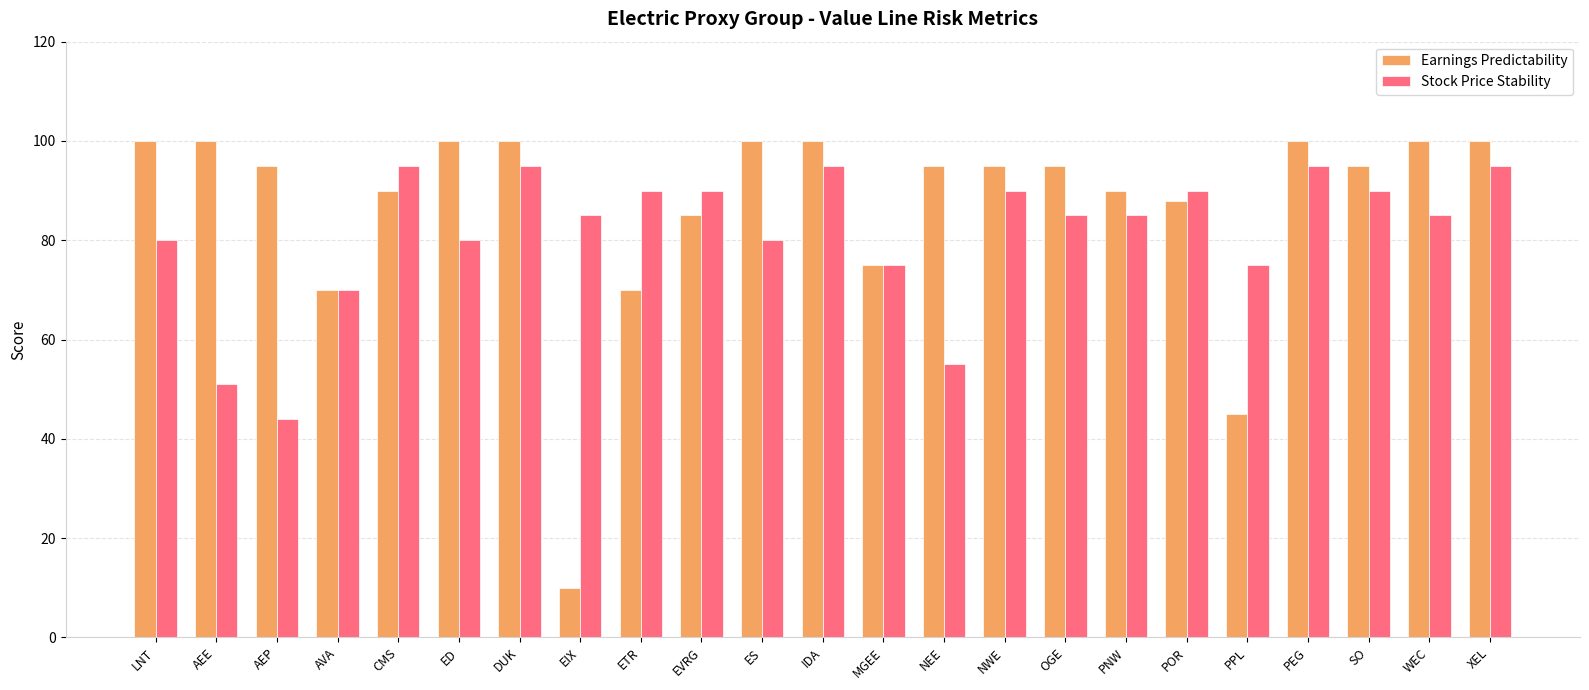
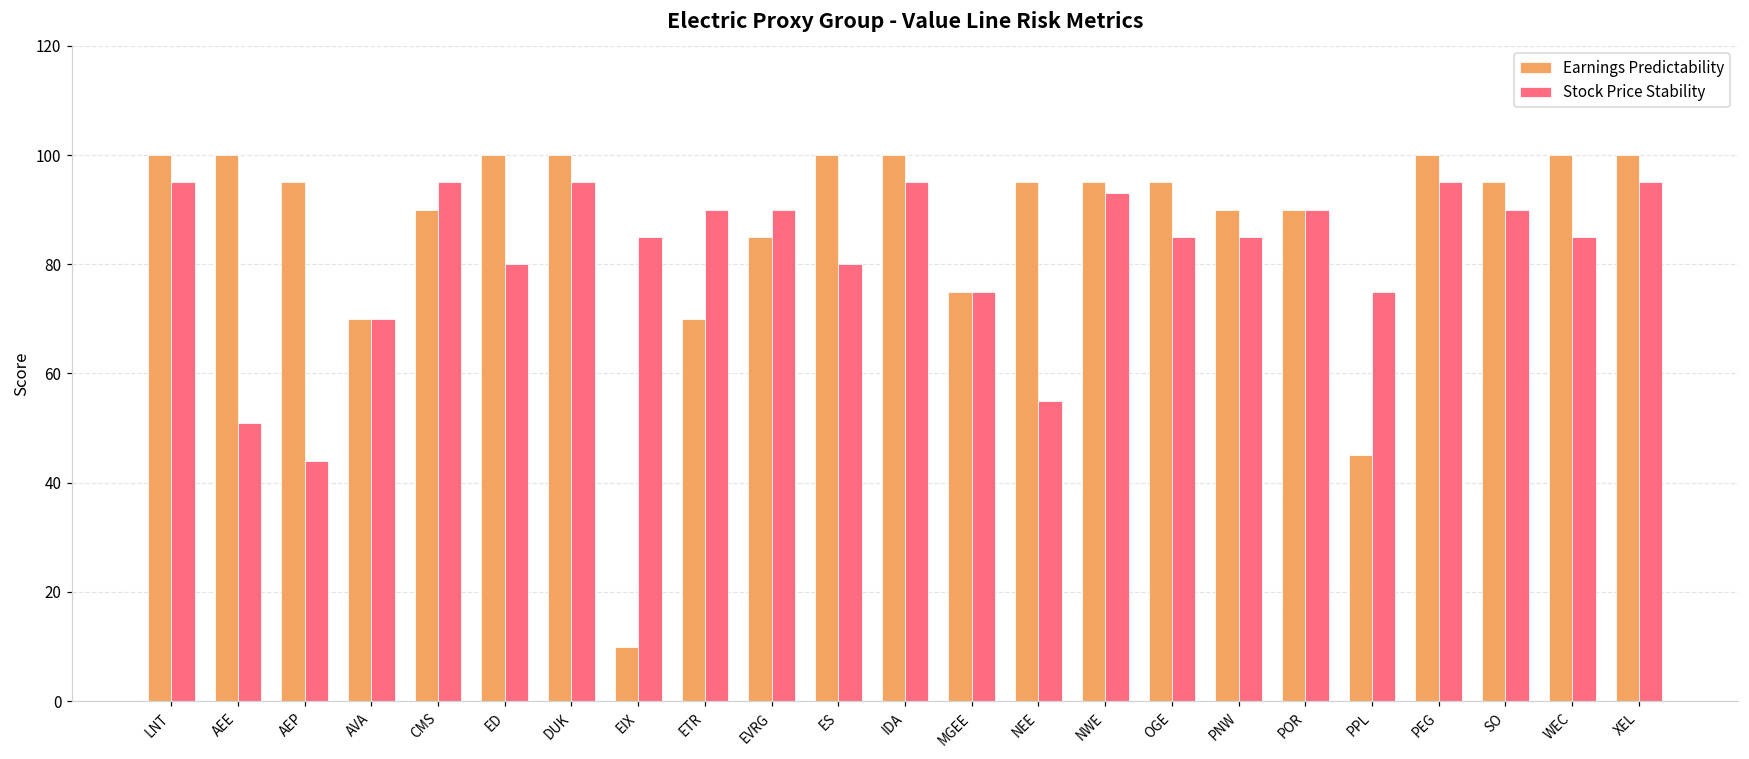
Stock Price Stability, LNT: 80 -> 95
Stock Price Stability, NWE: 90 -> 93
Earnings Predictability, POR: 88 -> 90
